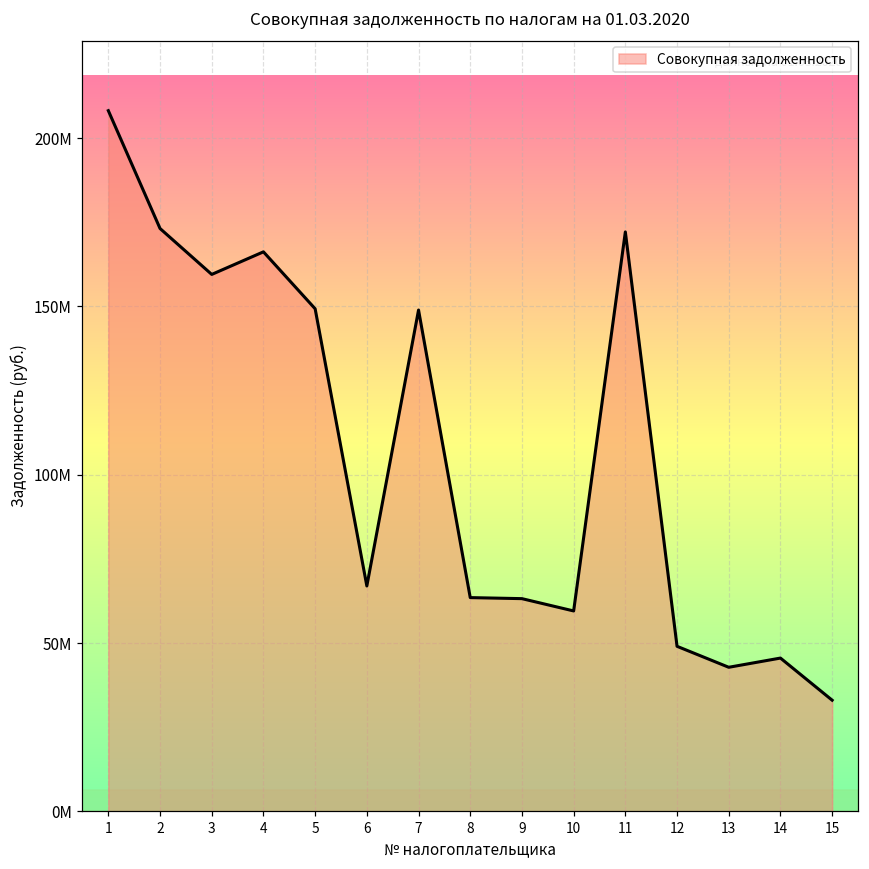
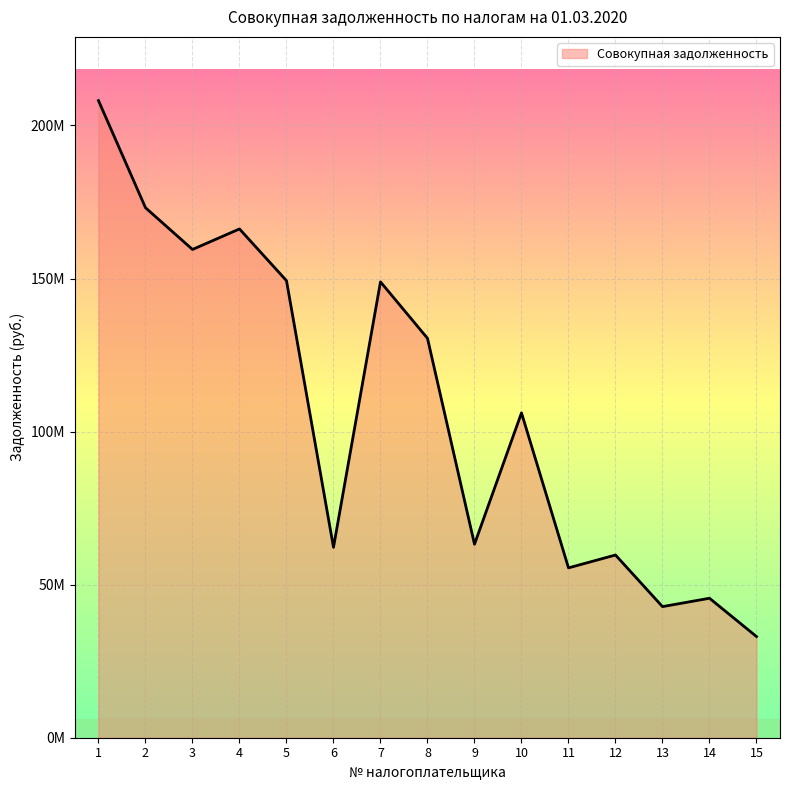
6: 67000000 -> 62000000
8: 64000000 -> 130000000
10: 60000000 -> 106000000
11: 172000000 -> 55000000
12: 49000000 -> 60000000
